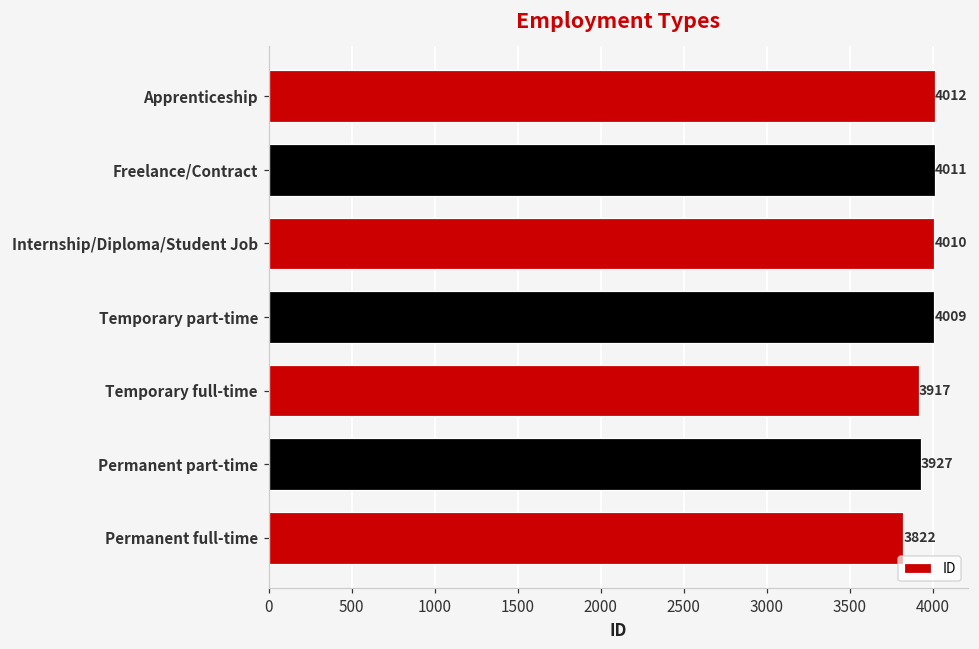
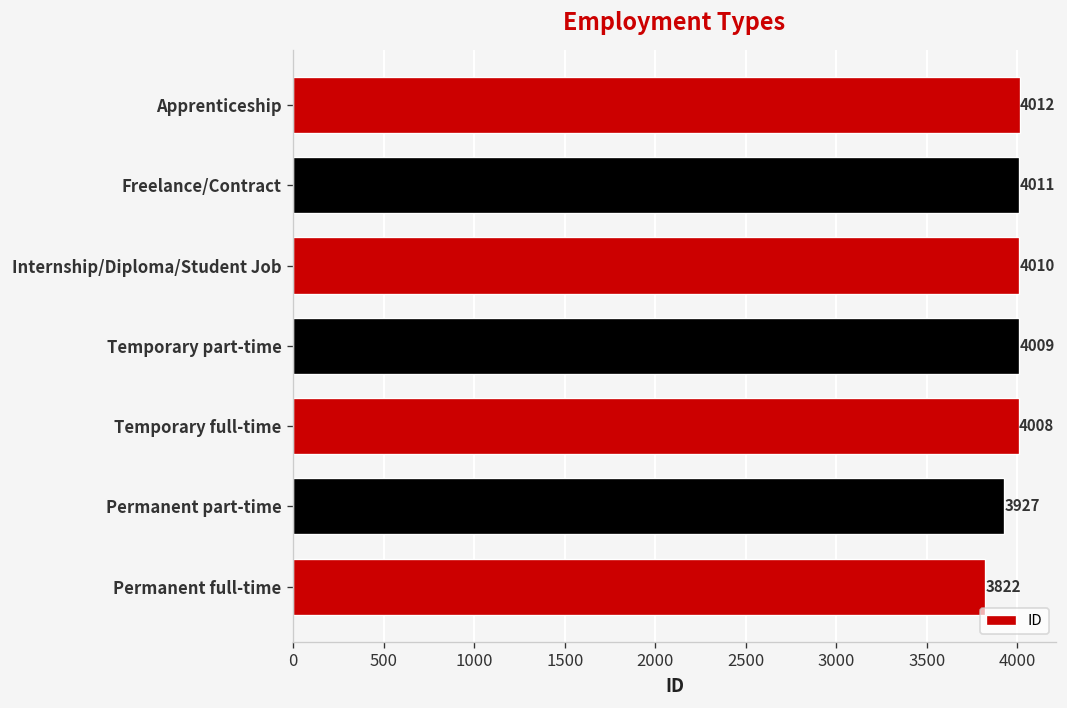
Temporary full-time: 3917 -> 4008
